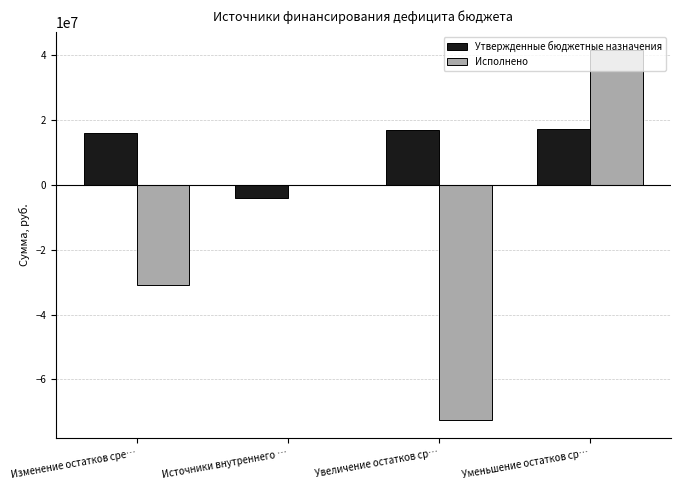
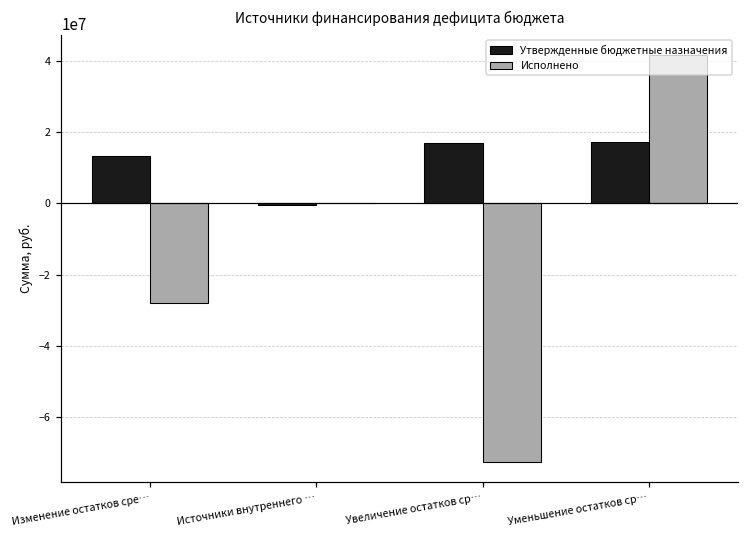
Утвержденные бюджетные назначения, Изменение остатков сре…: 16000000 -> 13000000
Исполнено, Изменение остатков сре…: -31000000 -> -28000000
Утвержденные бюджетные назначения, Источники внутреннего …: -4000000 -> 0
